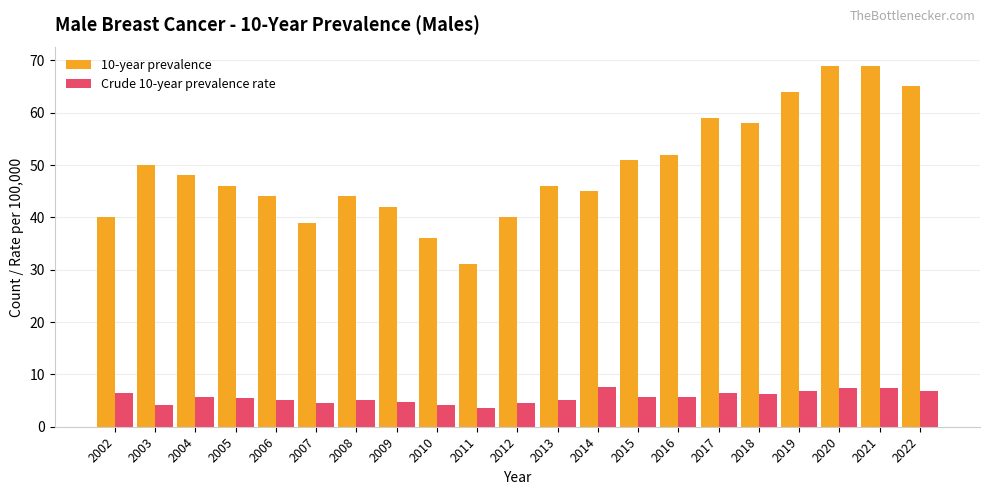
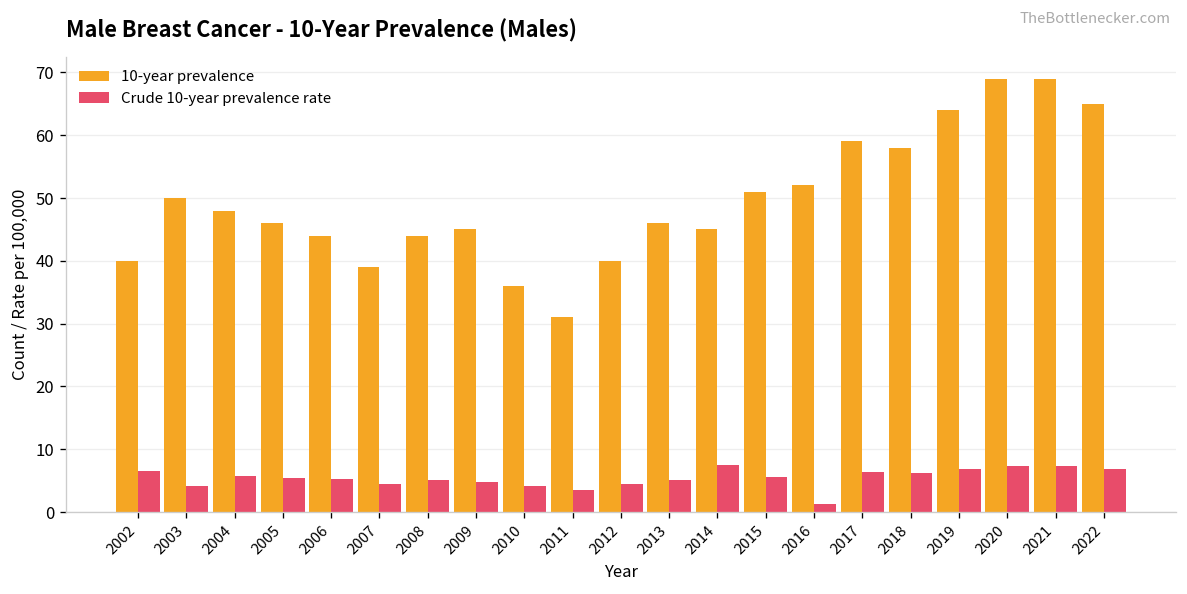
10-year prevalence, 2009: 42 -> 45
Crude 10-year prevalence rate, 2016: 6 -> 1
